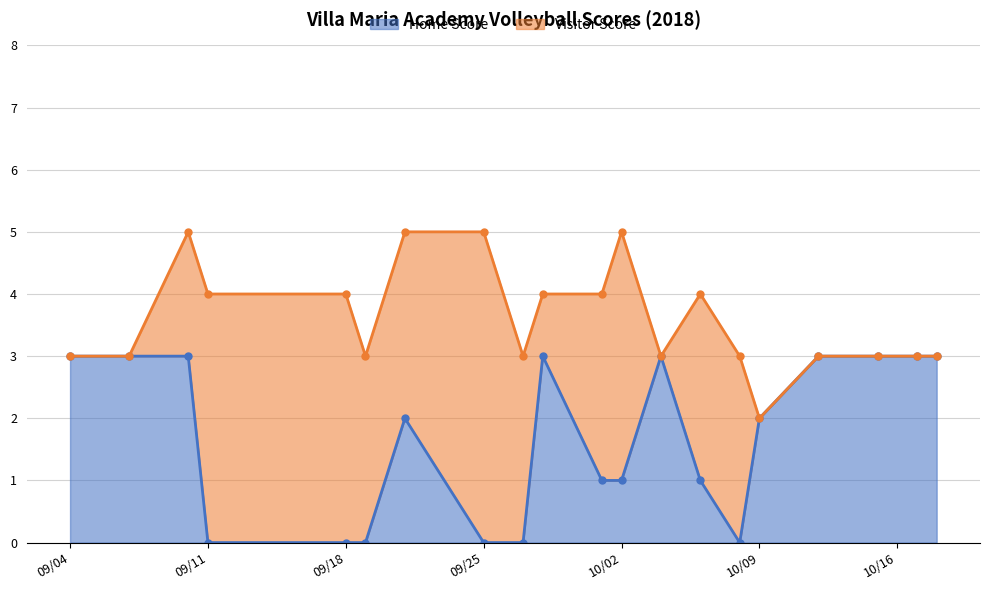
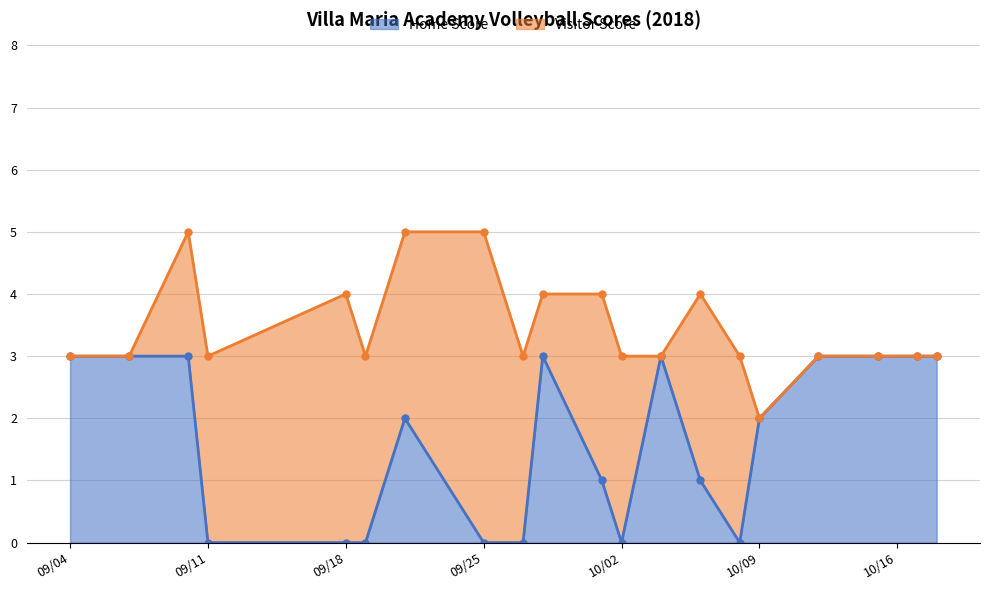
Visitor Score, 09/11: 4 -> 3
Home Score, 10/02: 1 -> 0
Visitor Score, 10/02: 4 -> 3
